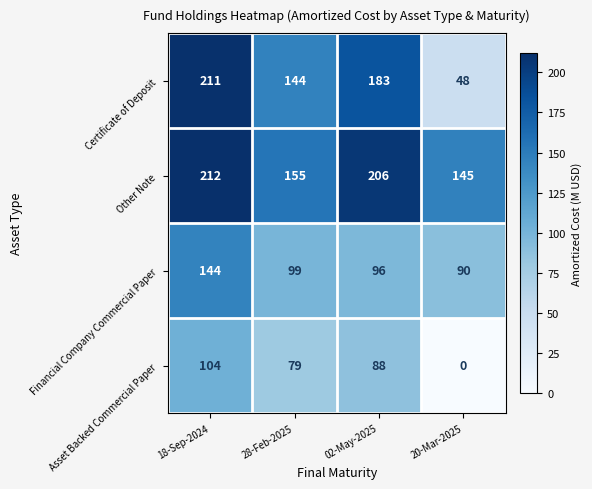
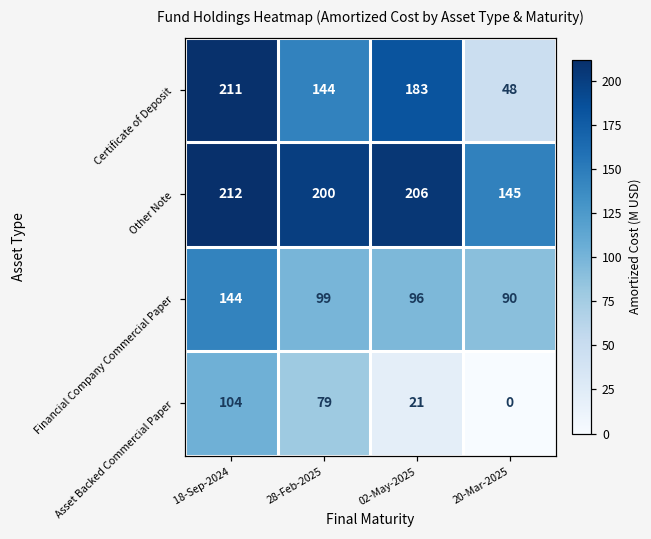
Other Note, 28-Feb-2025: 155 -> 200
Asset Backed Commercial Paper, 02-May-2025: 88 -> 21
